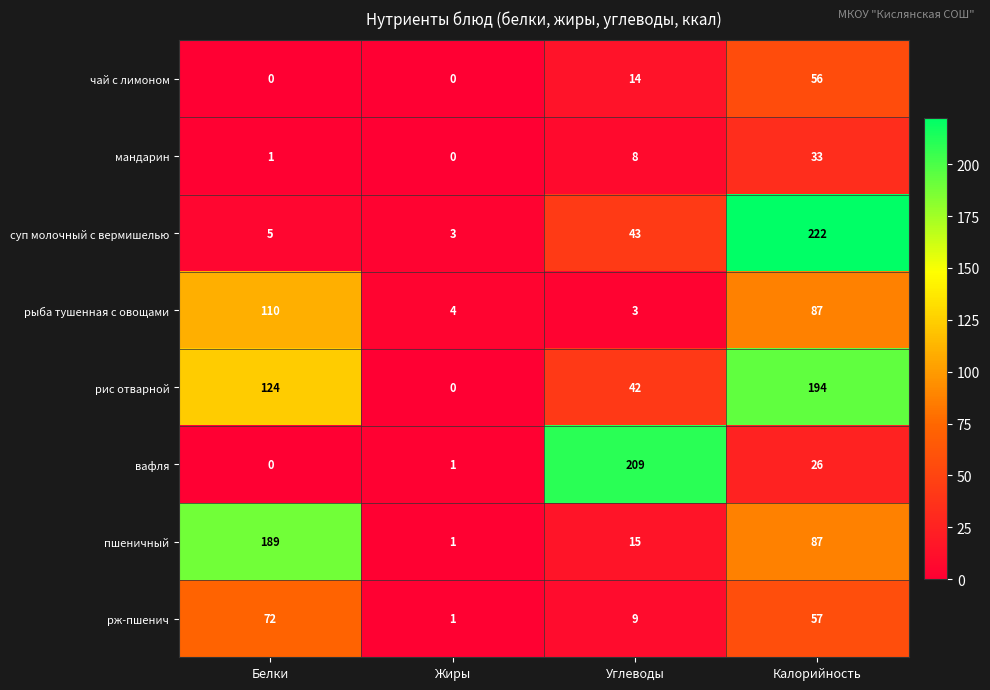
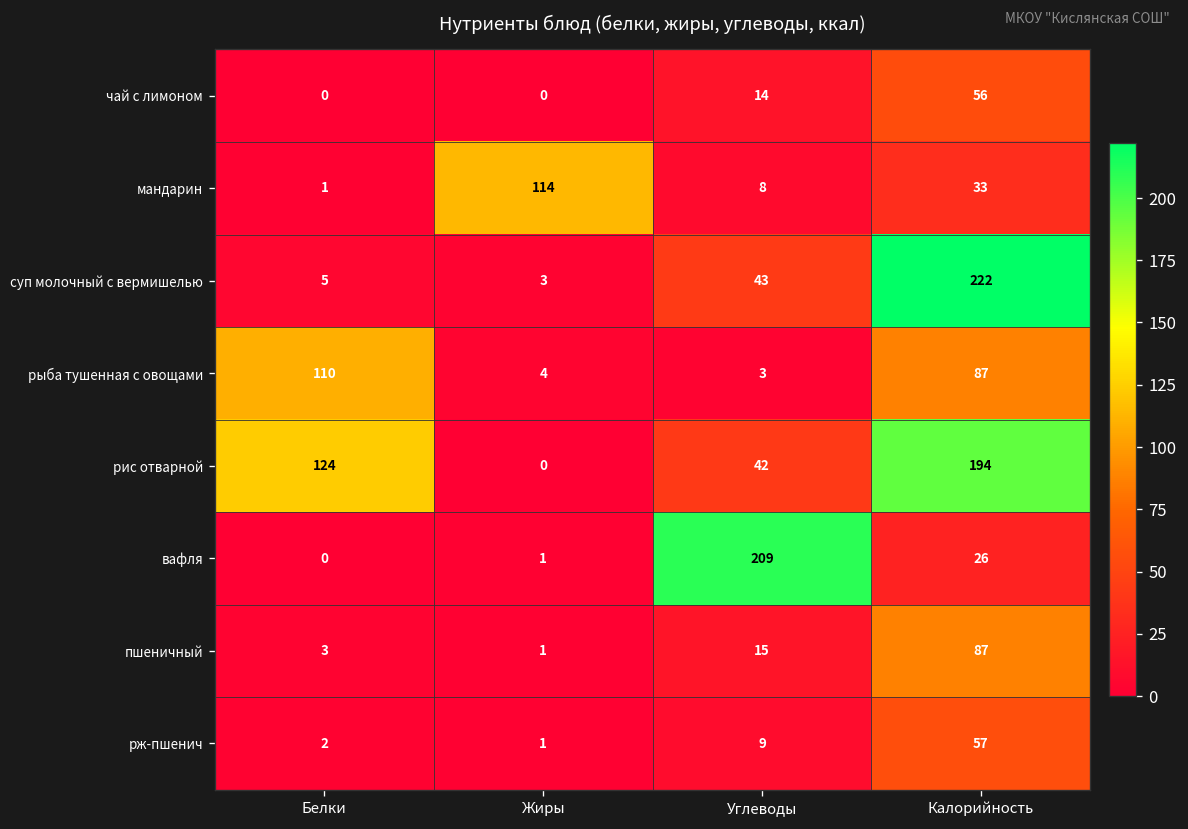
мандарин, Жиры: 0 -> 114
пшеничный, Белки: 189 -> 3
рж-пшенич, Белки: 72 -> 2
